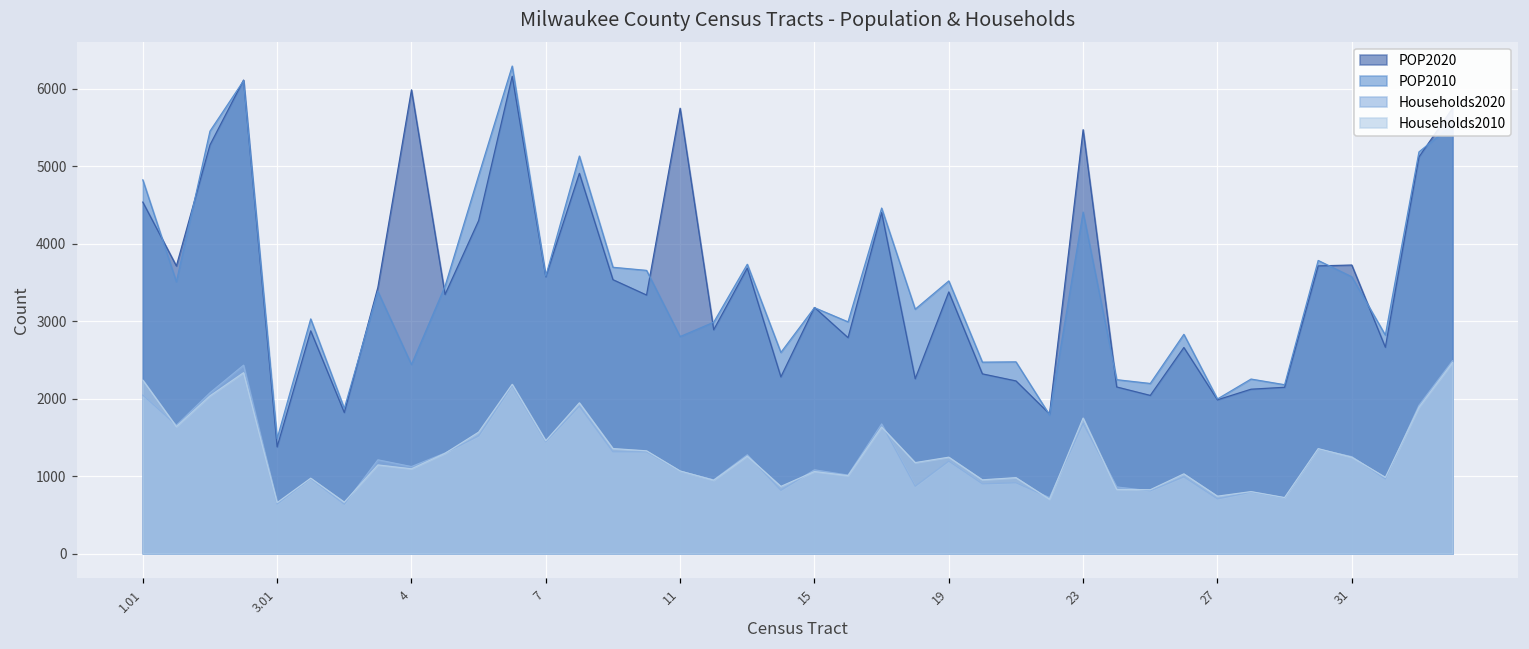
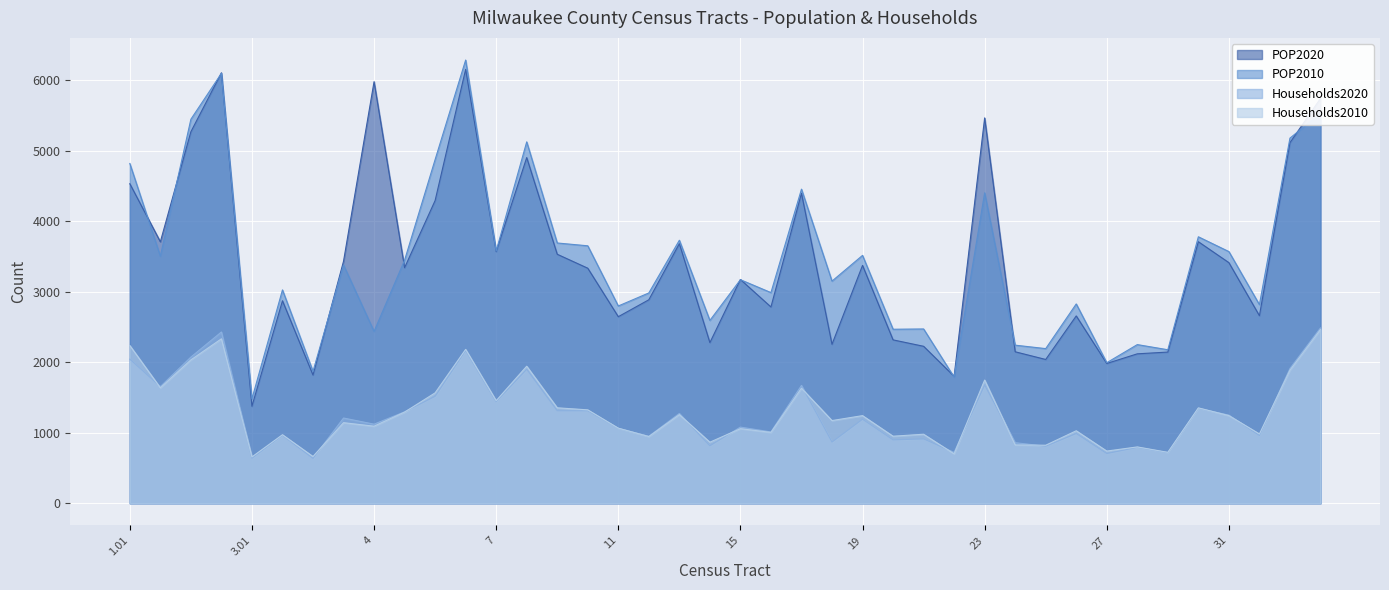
POP2020, 11: 5700 -> 2600
POP2020, 31: 3700 -> 3400
